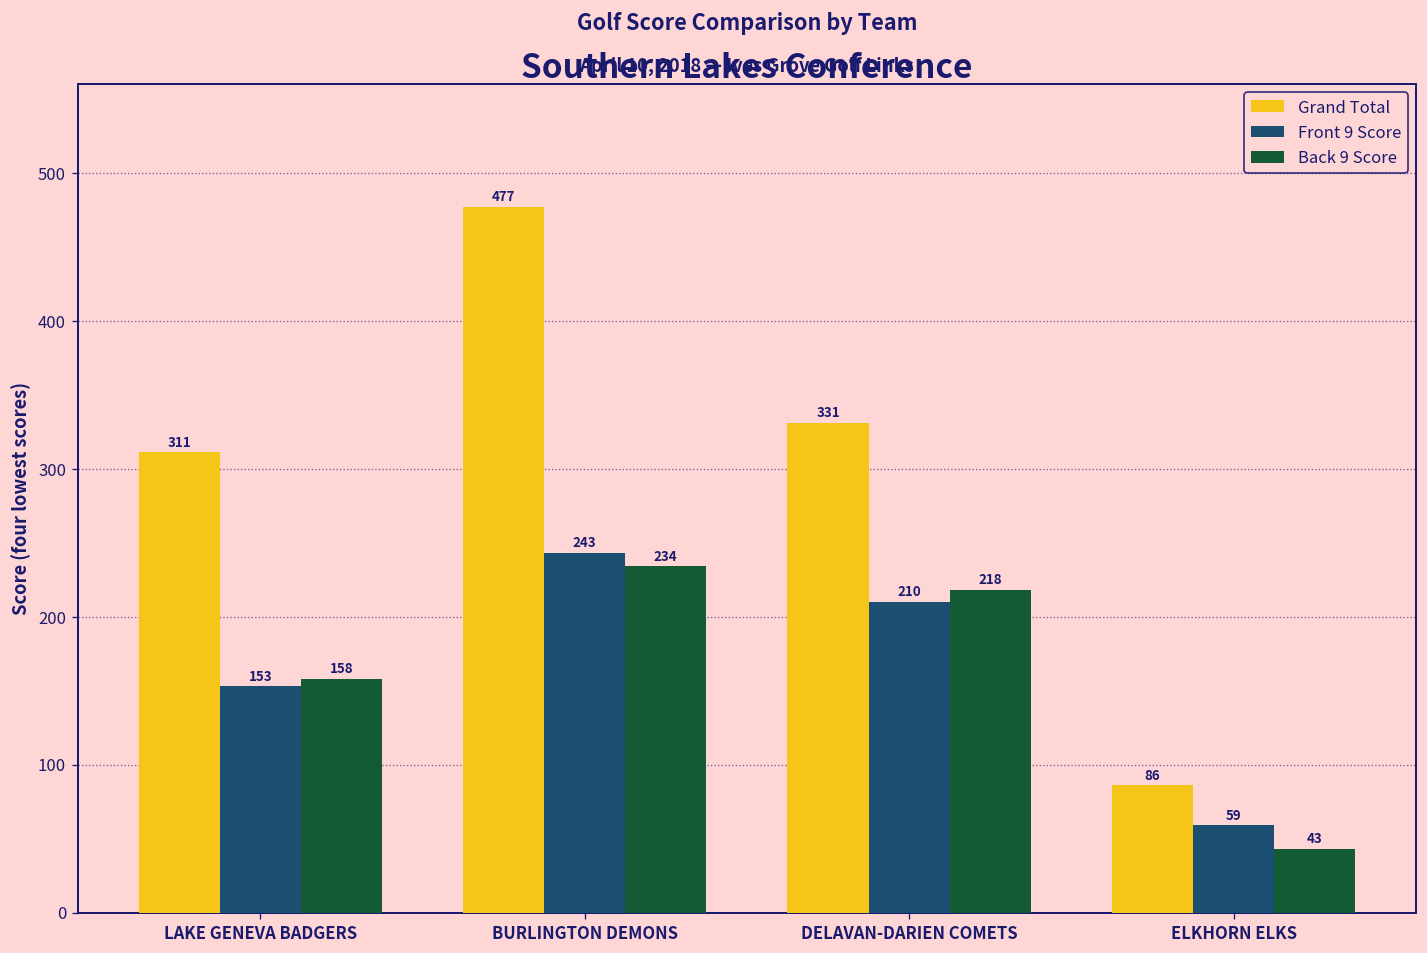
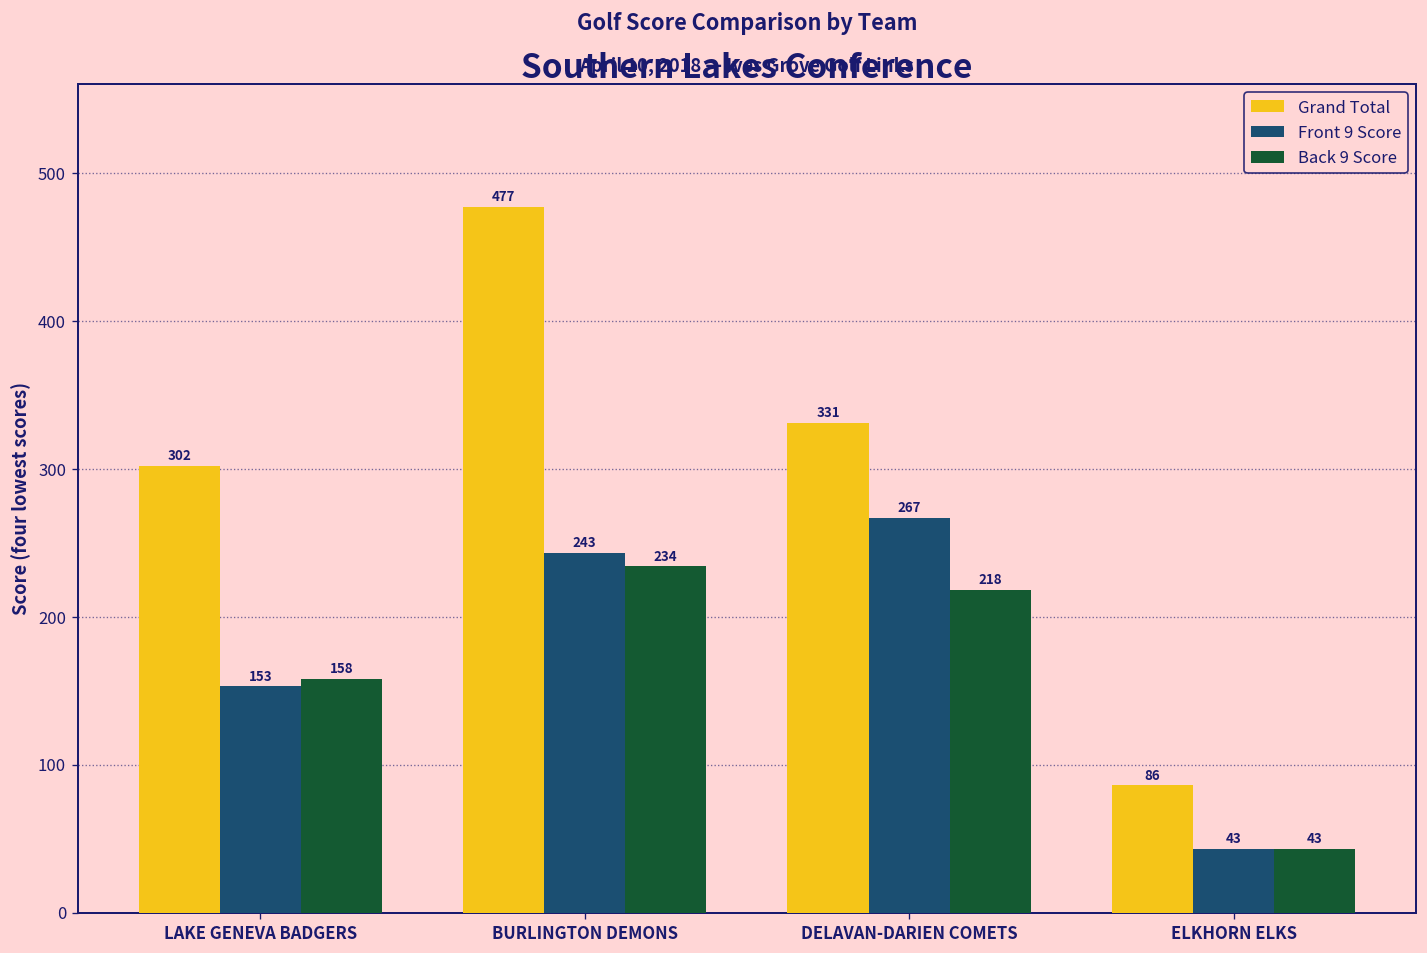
Grand Total, LAKE GENEVA BADGERS: 311 -> 302
Front 9 Score, DELAVAN-DARIEN COMETS: 210 -> 267
Front 9 Score, ELKHORN ELKS: 59 -> 43
